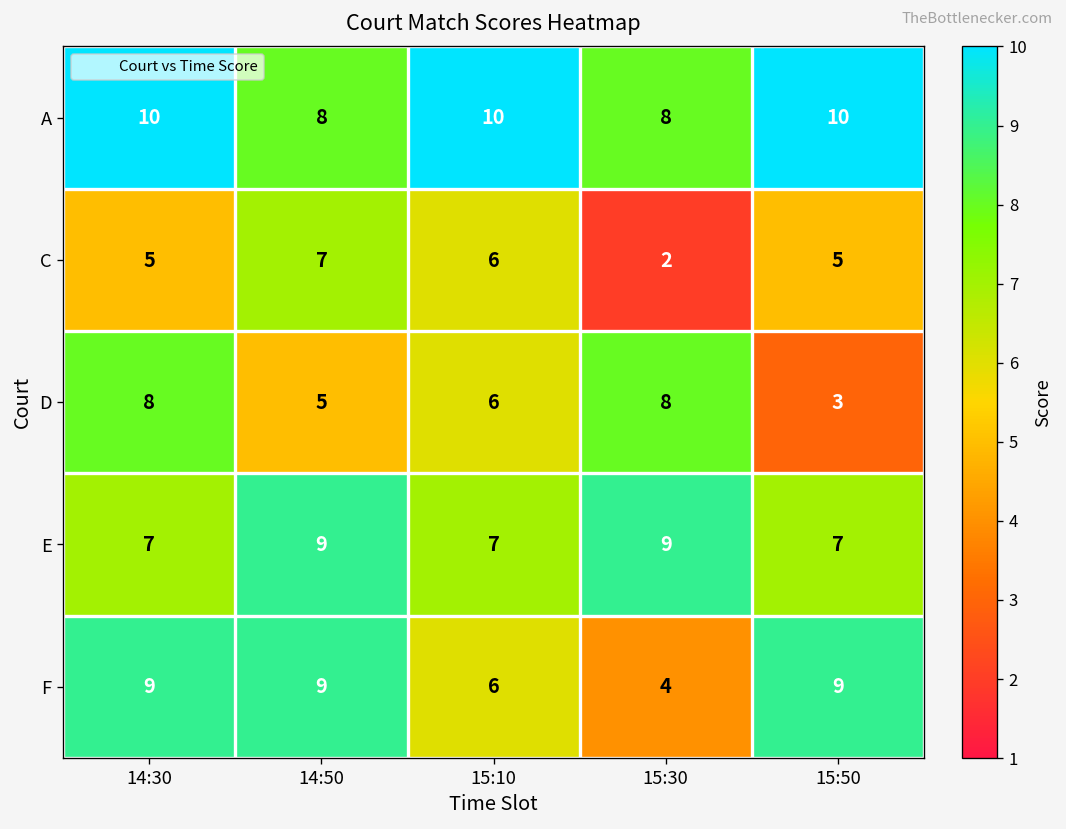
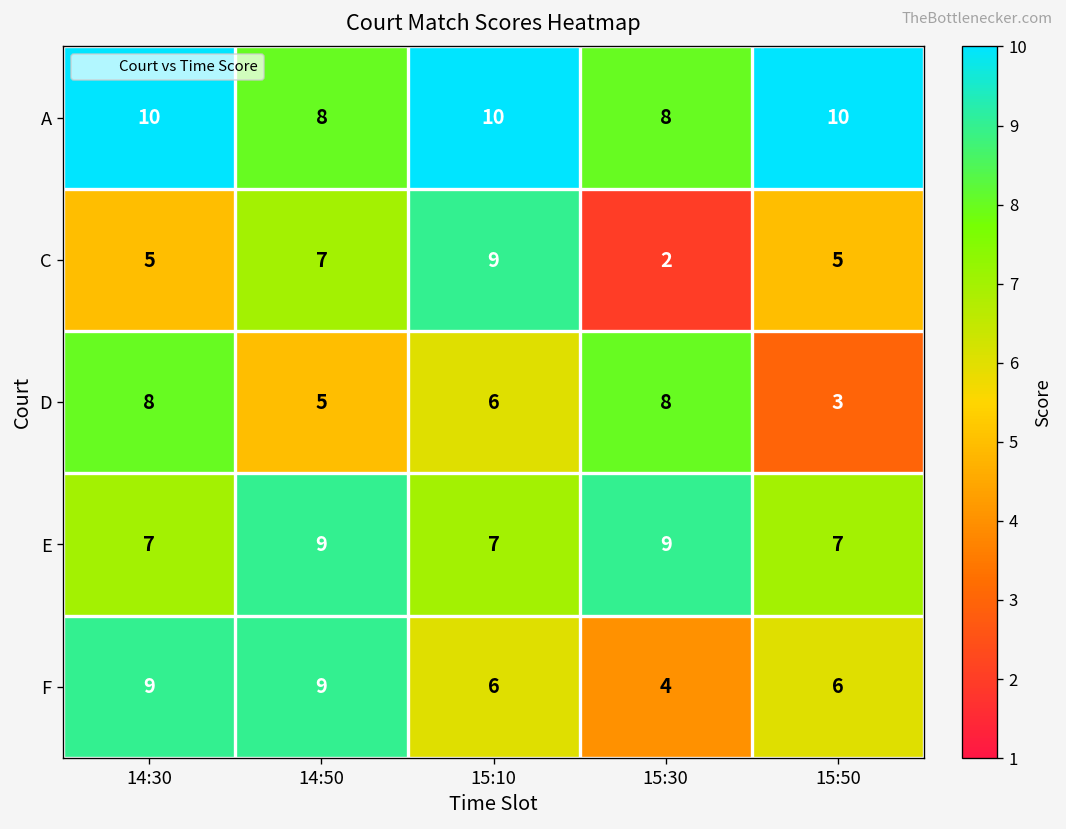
C, 15:10: 6 -> 9
F, 15:50: 9 -> 6
